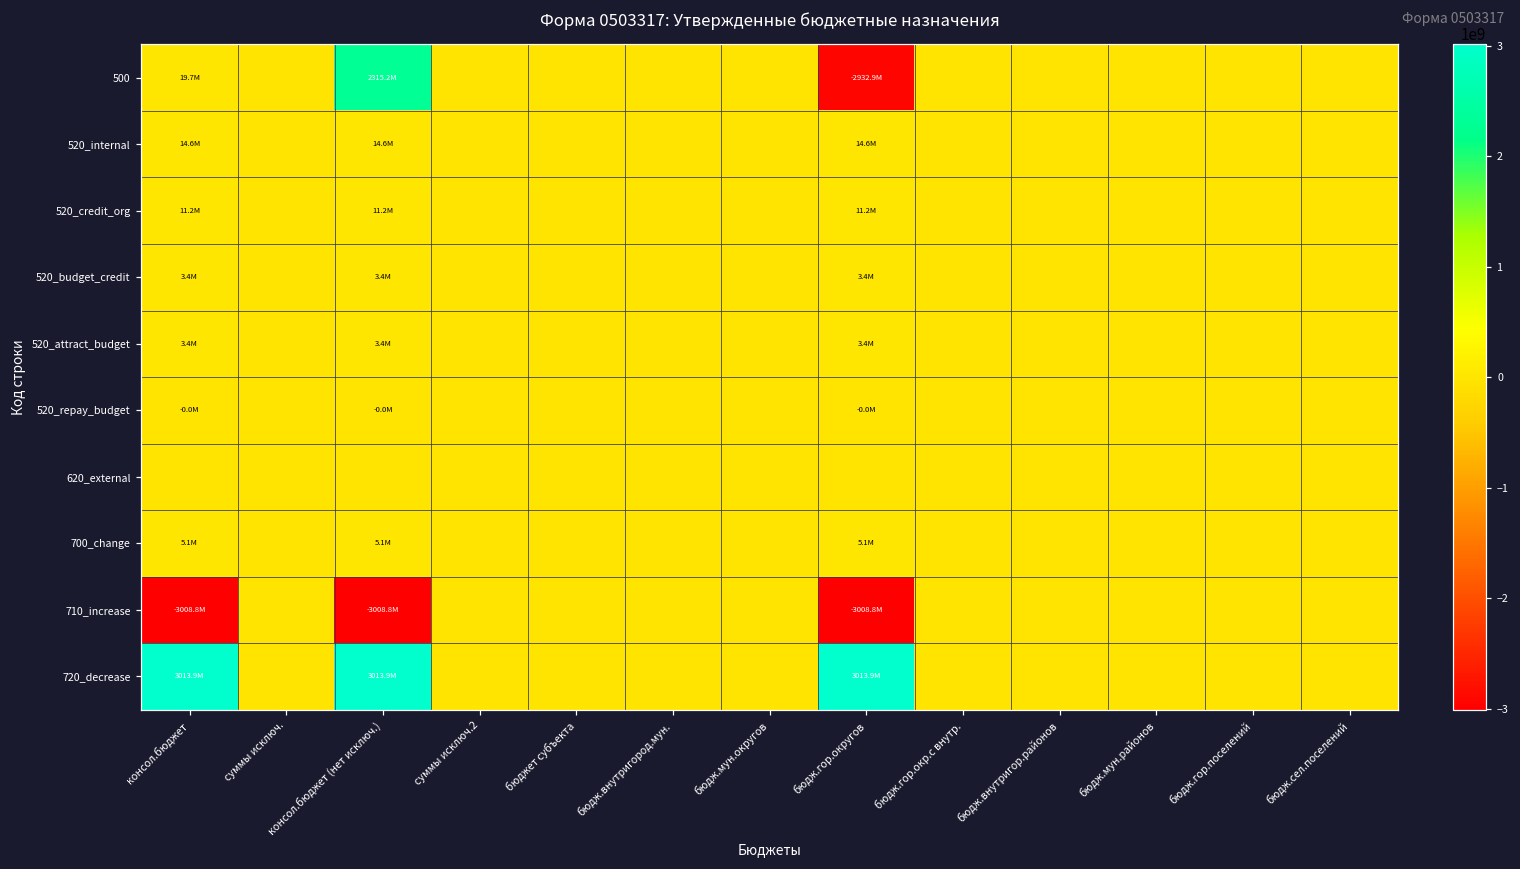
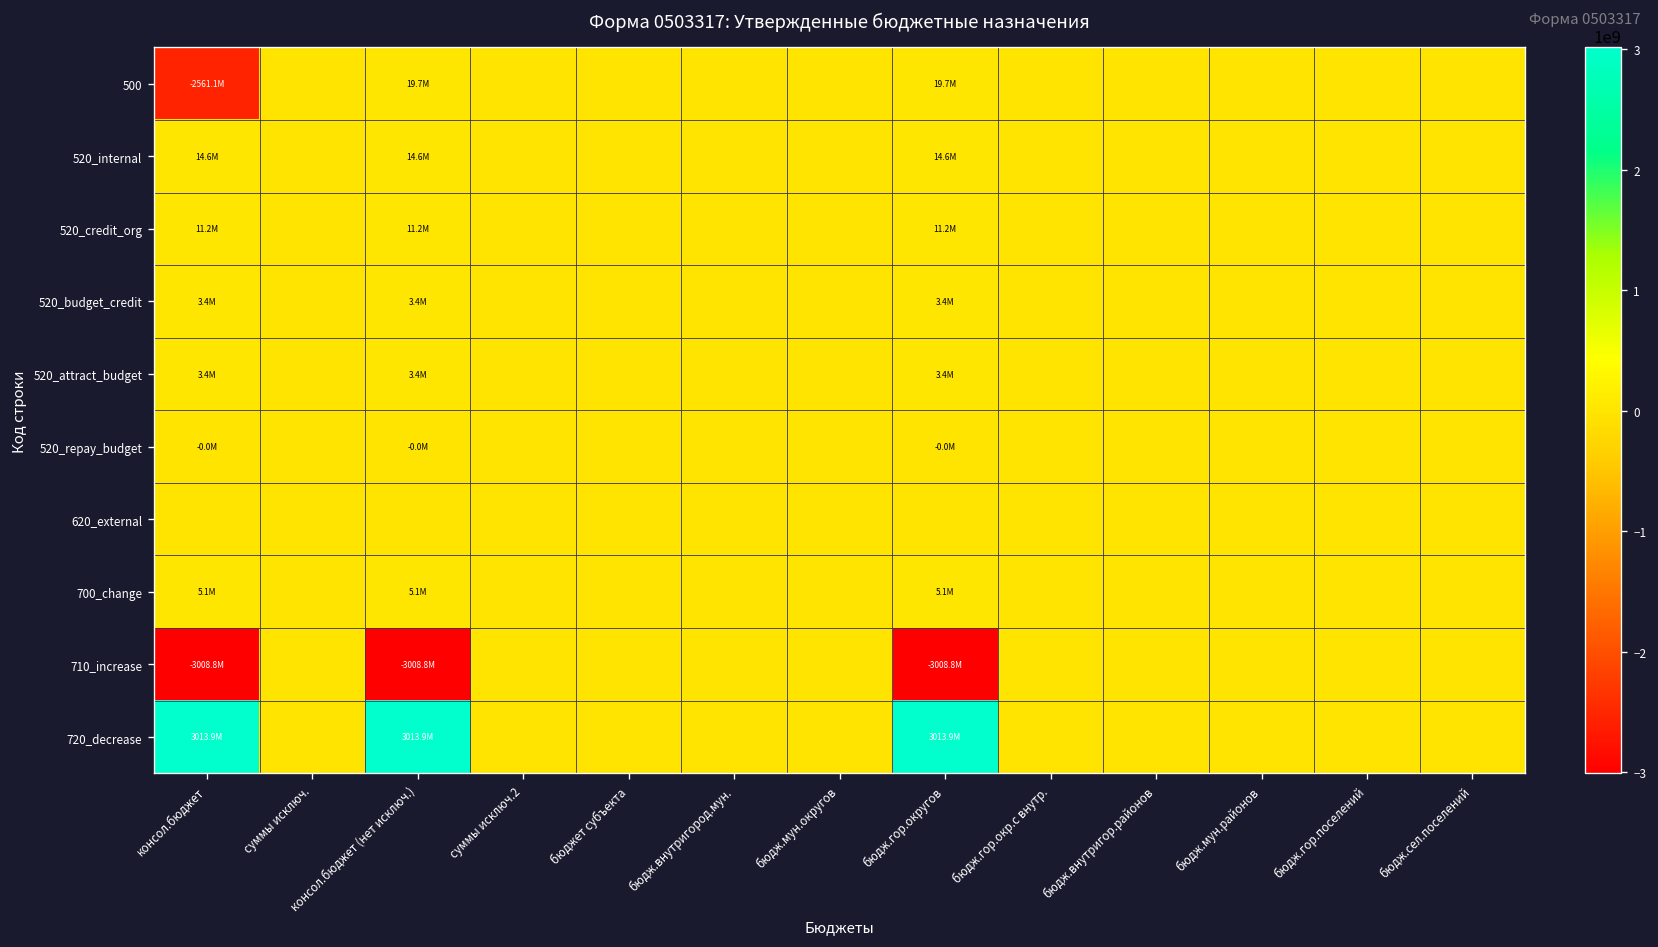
500, консол.бюджет: 19.7M -> -2561.1M
500, консол.бюджет (нет исключ.): 2315.2M -> 19.7M
500, бюдж.гор.округов: -2932.9M -> 19.7M
